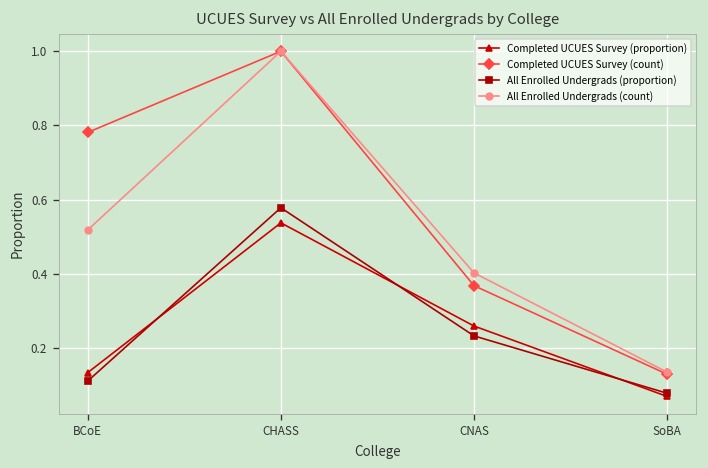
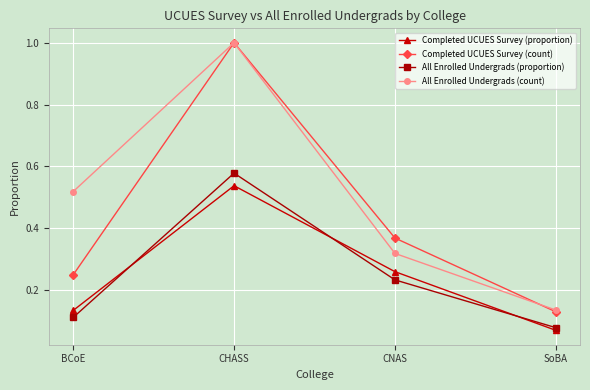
Completed UCUES Survey (count), BCoE: 0.78 -> 0.25
All Enrolled Undergrads (count), CNAS: 0.40 -> 0.32
